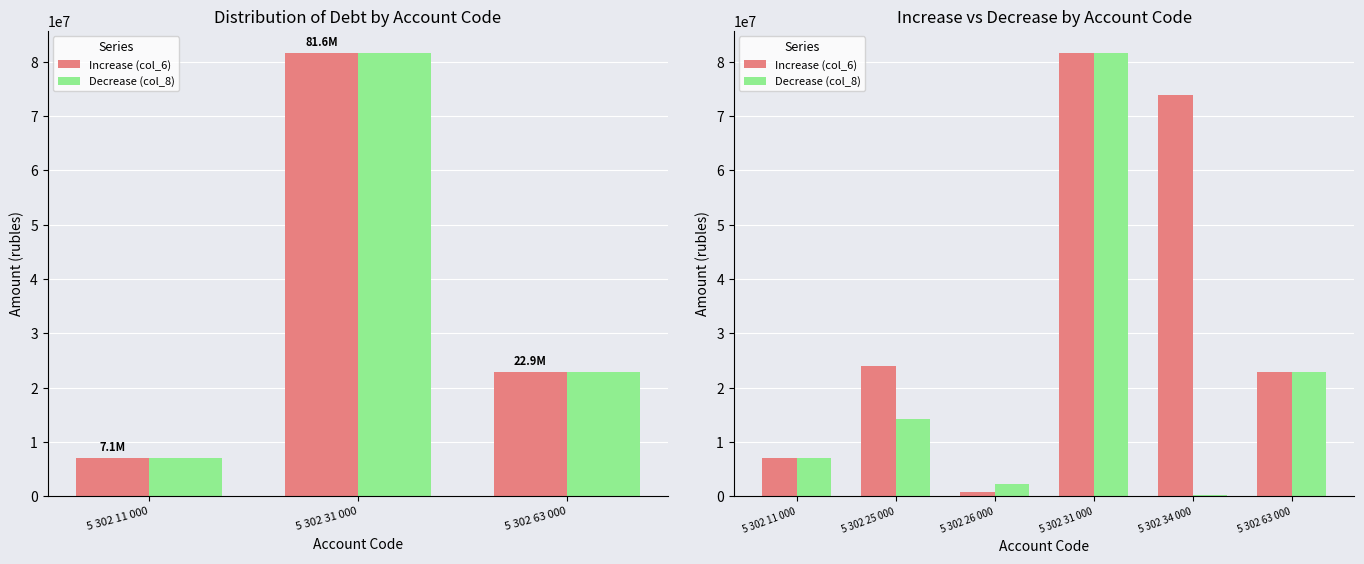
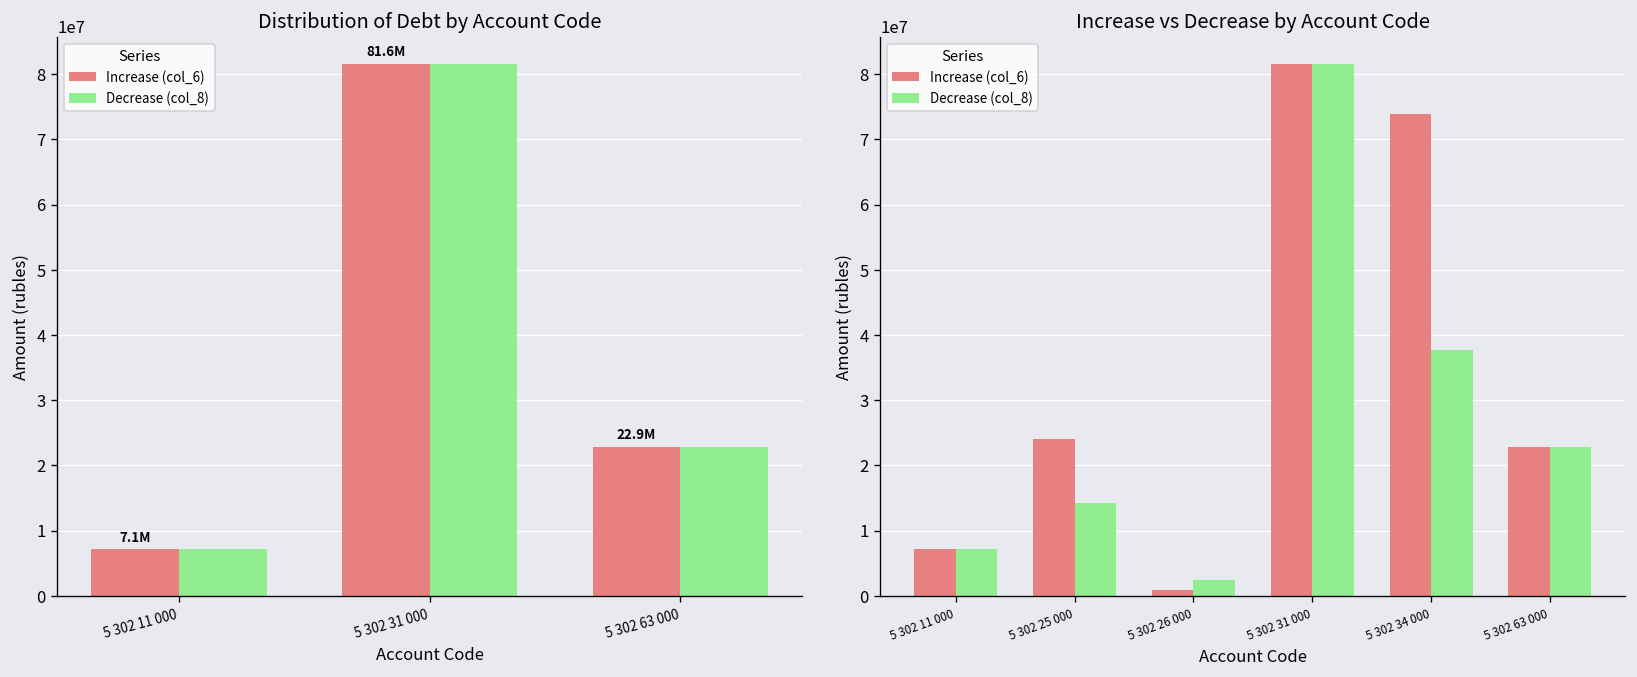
Increase vs Decrease by Account Code, Decrease (col_8), 5 302 34 000: 0 -> 38000000
